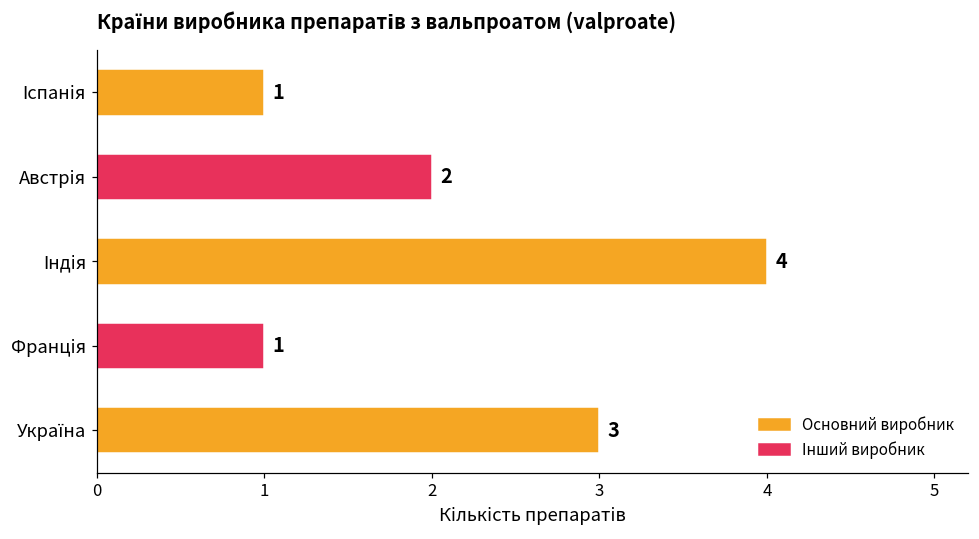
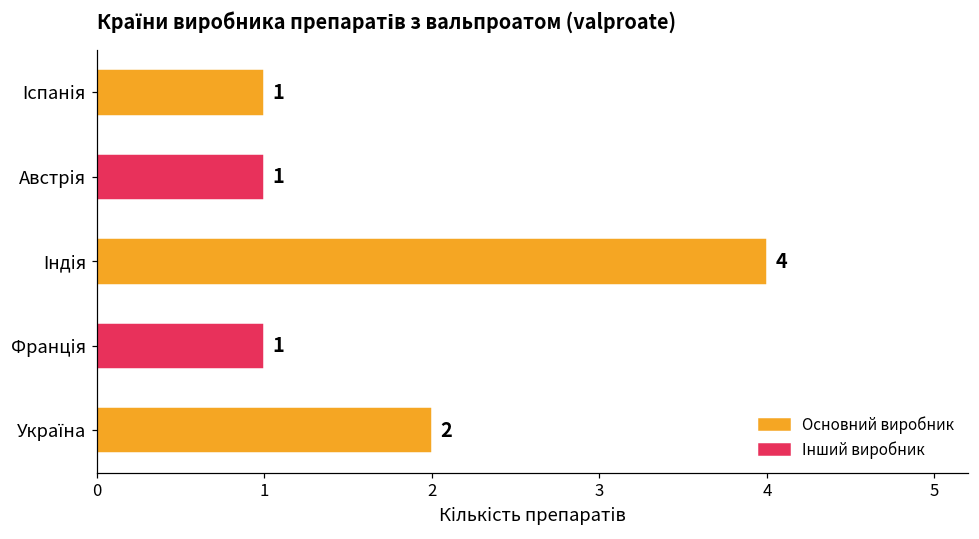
Австрія: 2 -> 1
Україна: 3 -> 2
